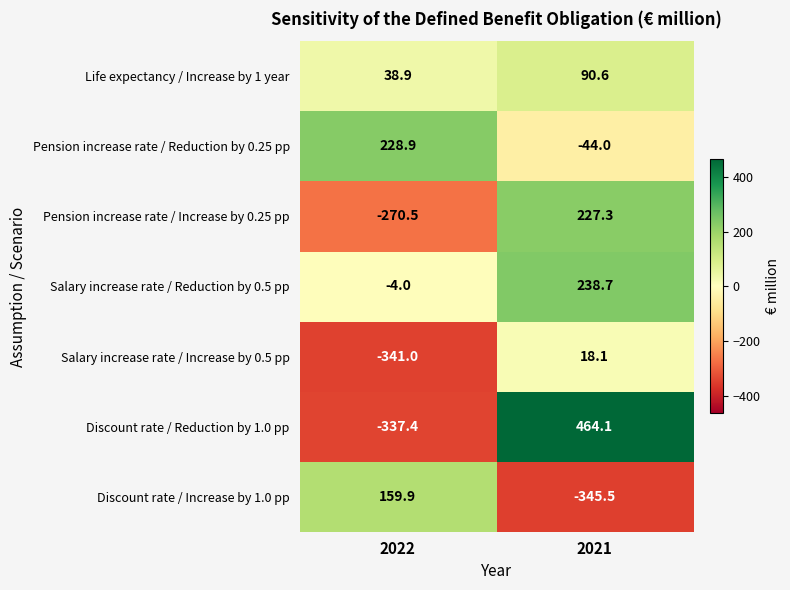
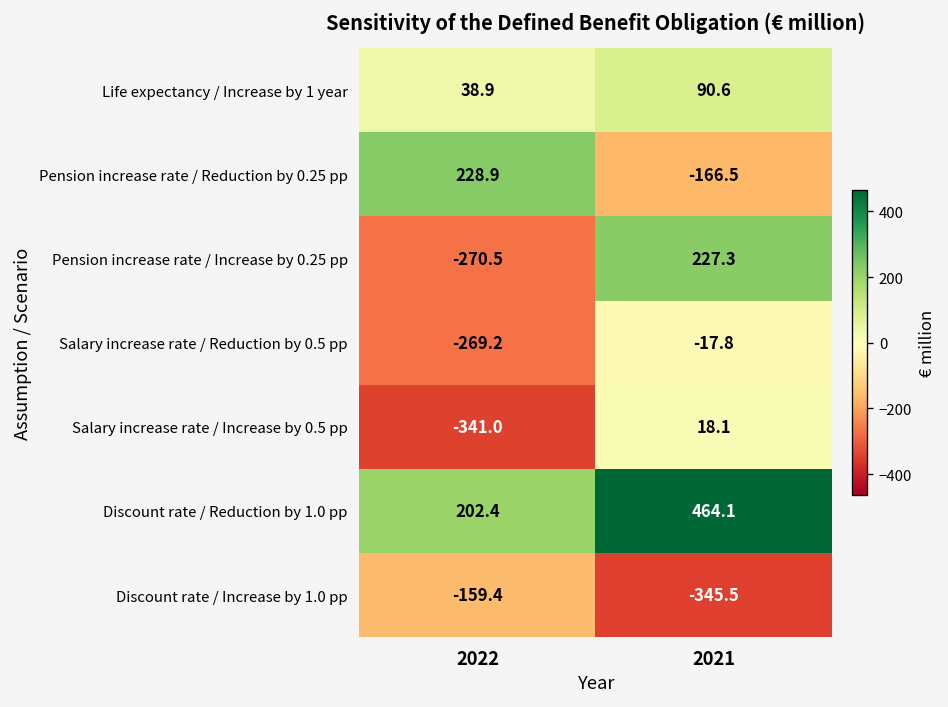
Pension increase rate / Reduction by 0.25 pp, 2021: -44.0 -> -166.5
Salary increase rate / Reduction by 0.5 pp, 2022: -4.0 -> -269.2
Salary increase rate / Reduction by 0.5 pp, 2021: 238.7 -> -17.8
Discount rate / Reduction by 1.0 pp, 2022: -337.4 -> 202.4
Discount rate / Increase by 1.0 pp, 2022: 159.9 -> -159.4
